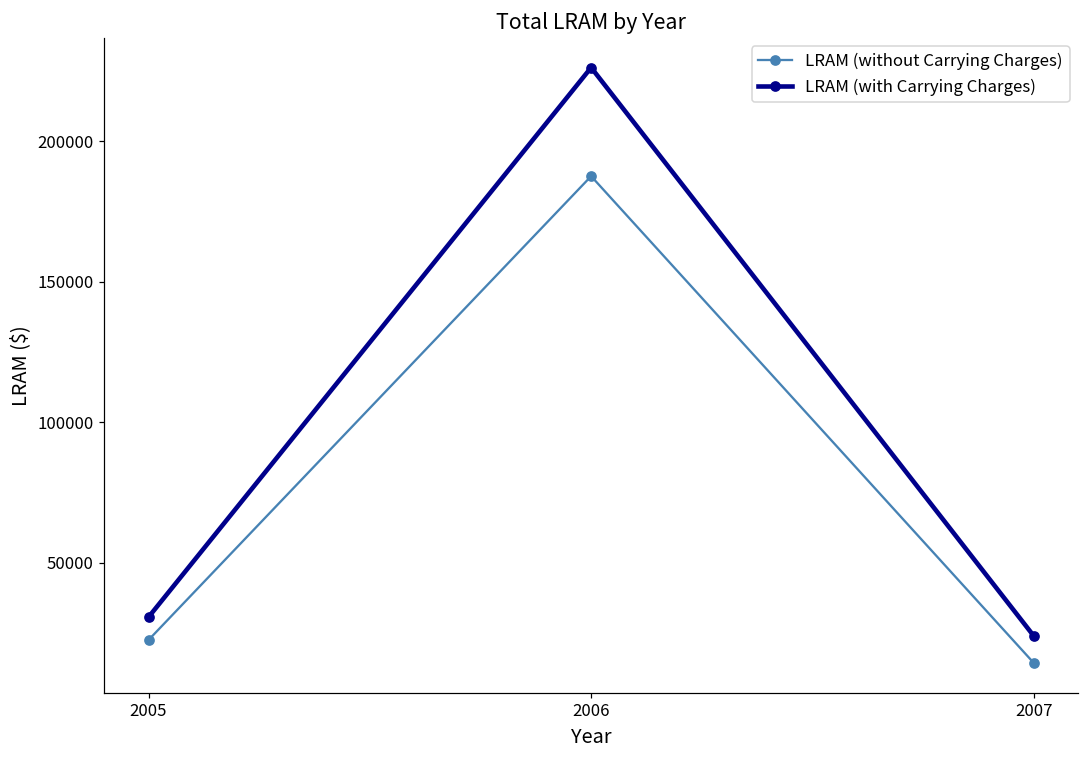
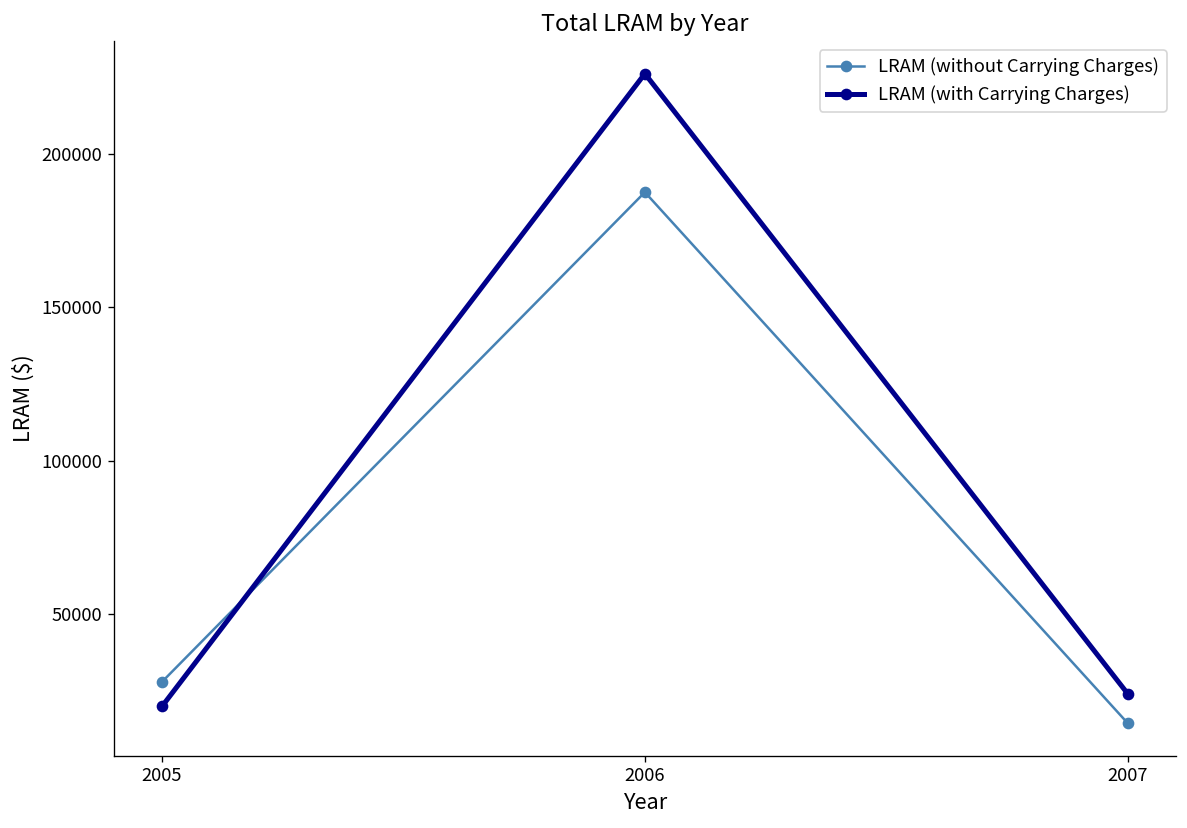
LRAM (without Carrying Charges), 2005: 23000 -> 28000
LRAM (with Carrying Charges), 2005: 31000 -> 20000
